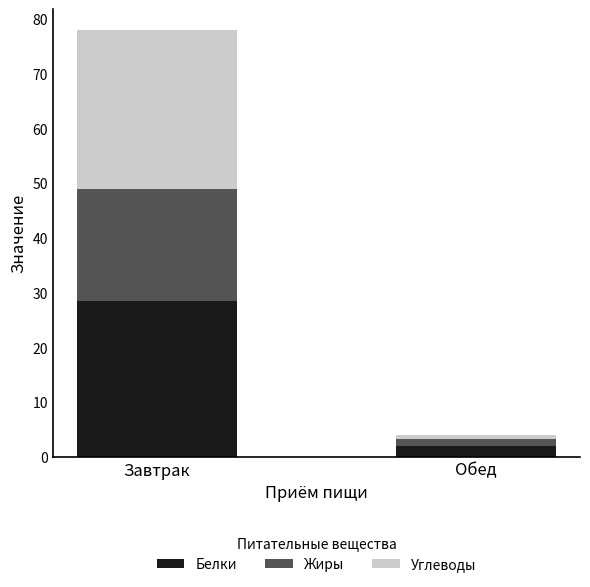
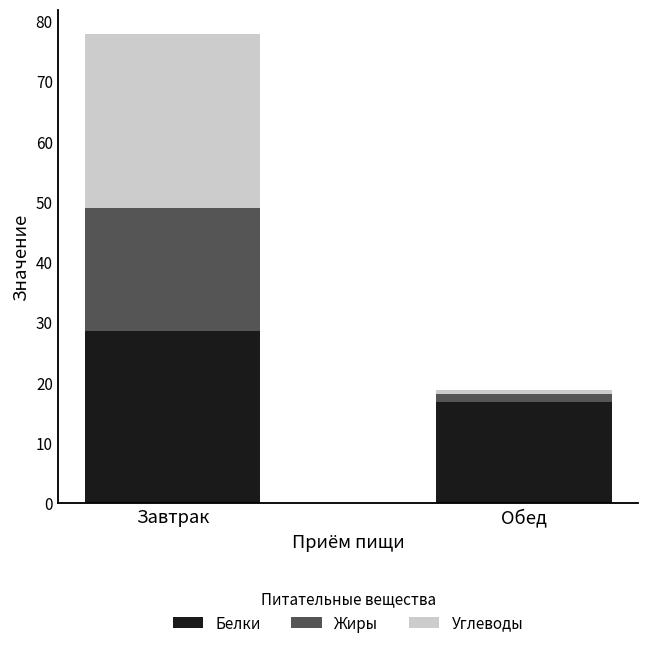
Белки, Обед: 2 -> 17
